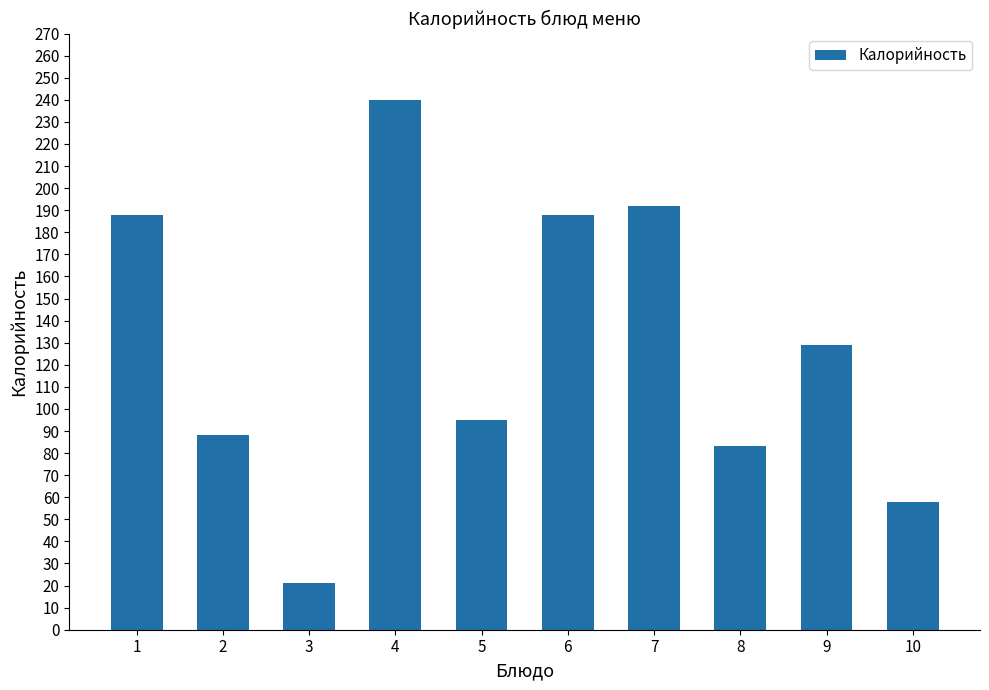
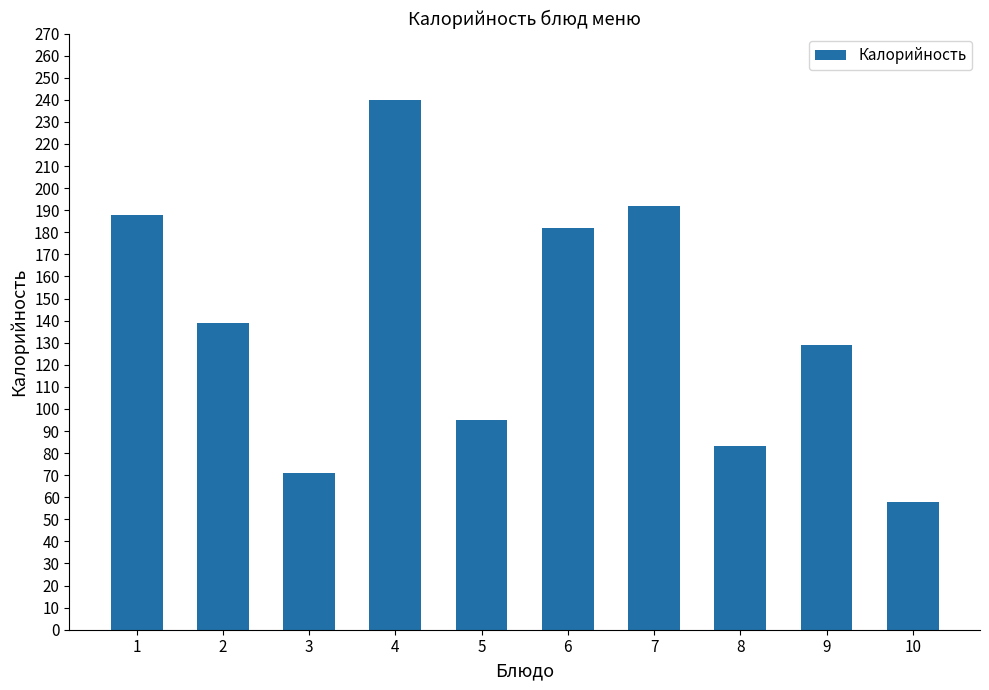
2: 88 -> 139
3: 21 -> 71
6: 188 -> 182
